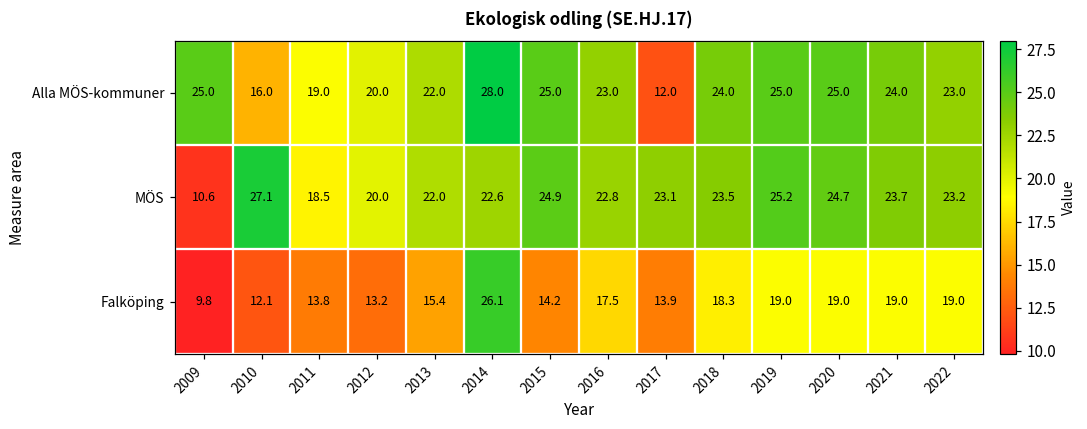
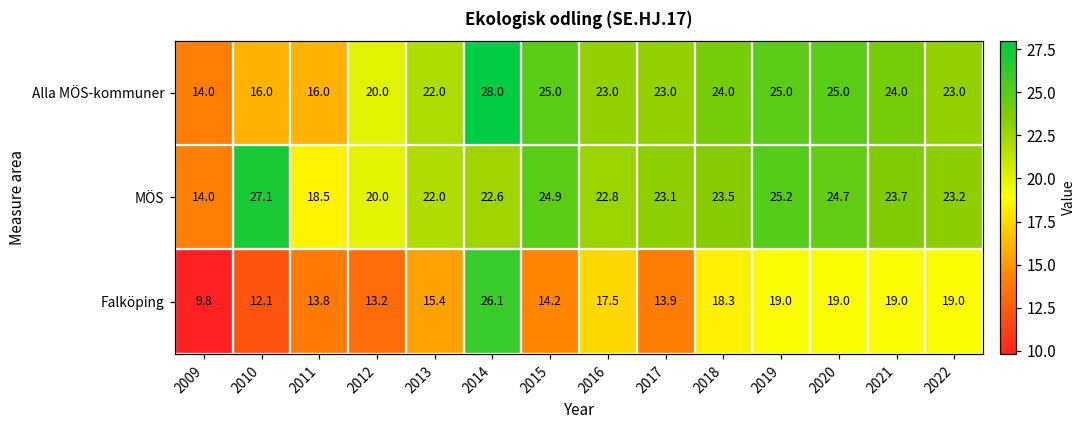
Alla MÖS-kommuner, 2009: 25.0 -> 14.0
Alla MÖS-kommuner, 2011: 19.0 -> 16.0
Alla MÖS-kommuner, 2017: 12.0 -> 23.0
MÖS, 2009: 10.6 -> 14.0
